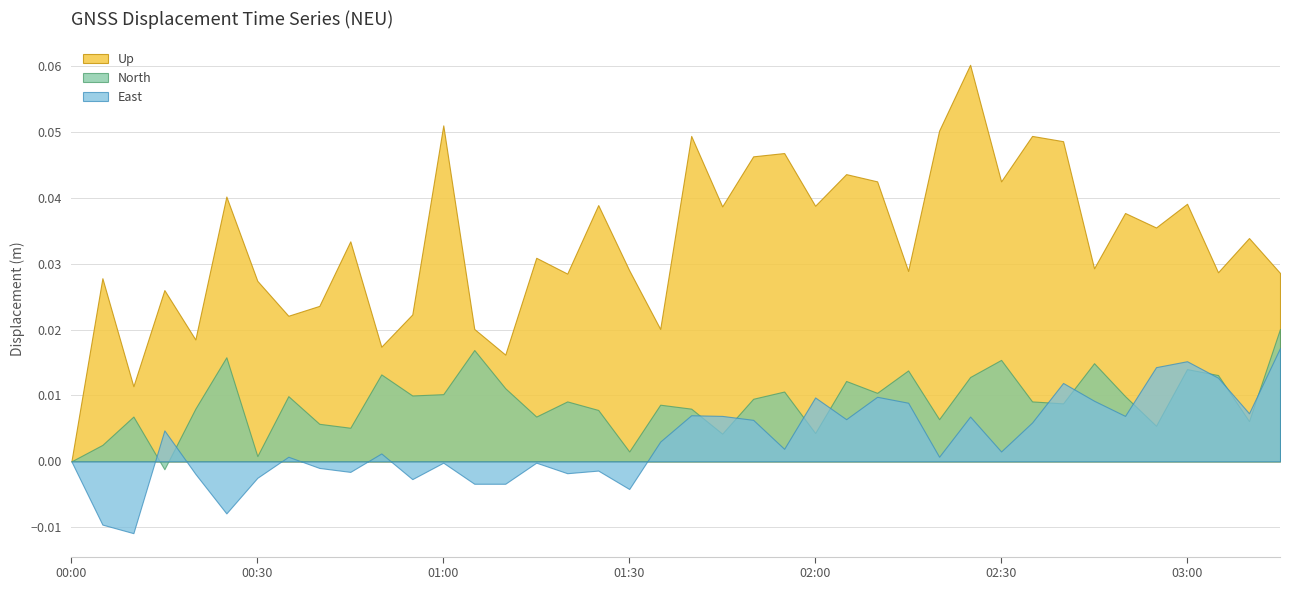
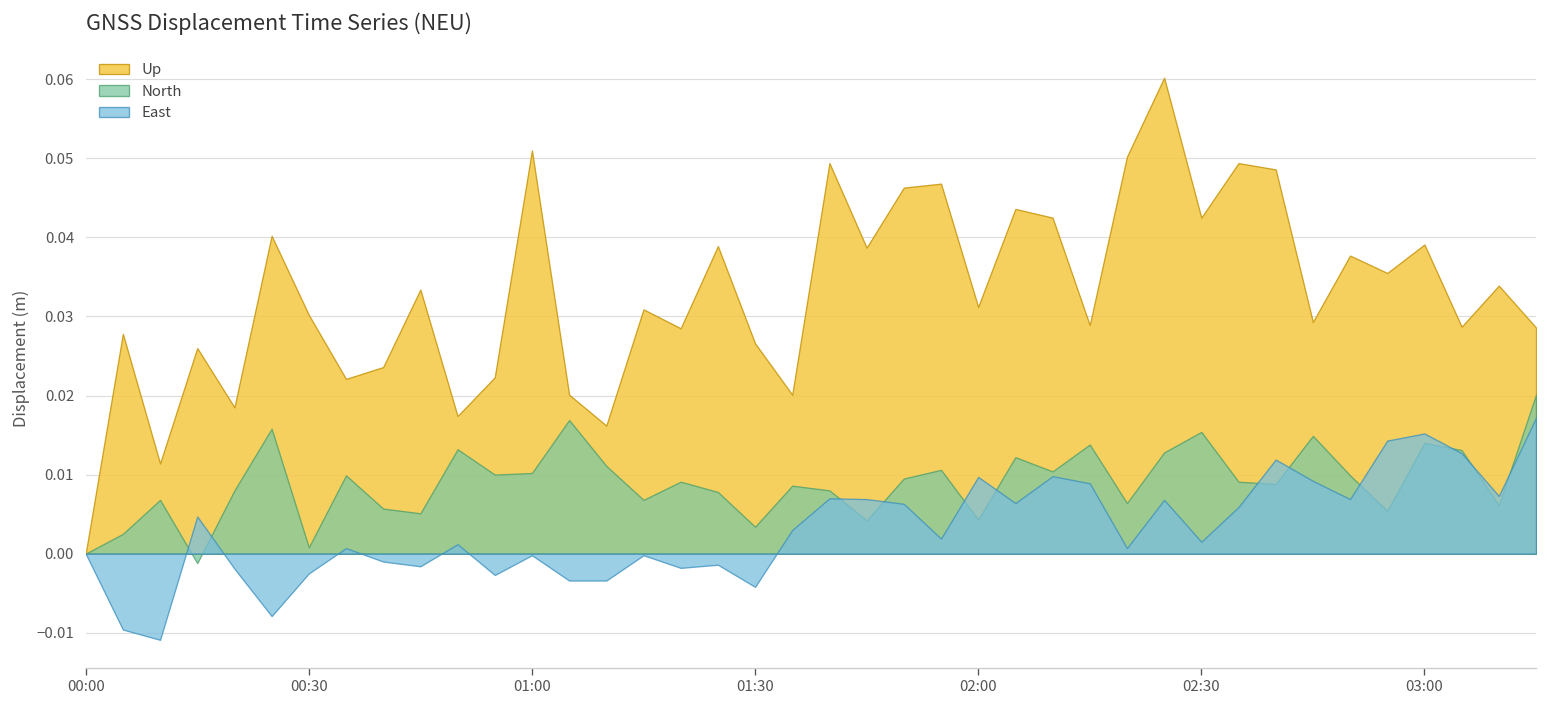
Up, 00:30: 0.027 -> 0.030
Up, 01:30: 0.029 -> 0.027
North, 01:30: 0.002 -> 0.003
Up, 02:00: 0.039 -> 0.031
